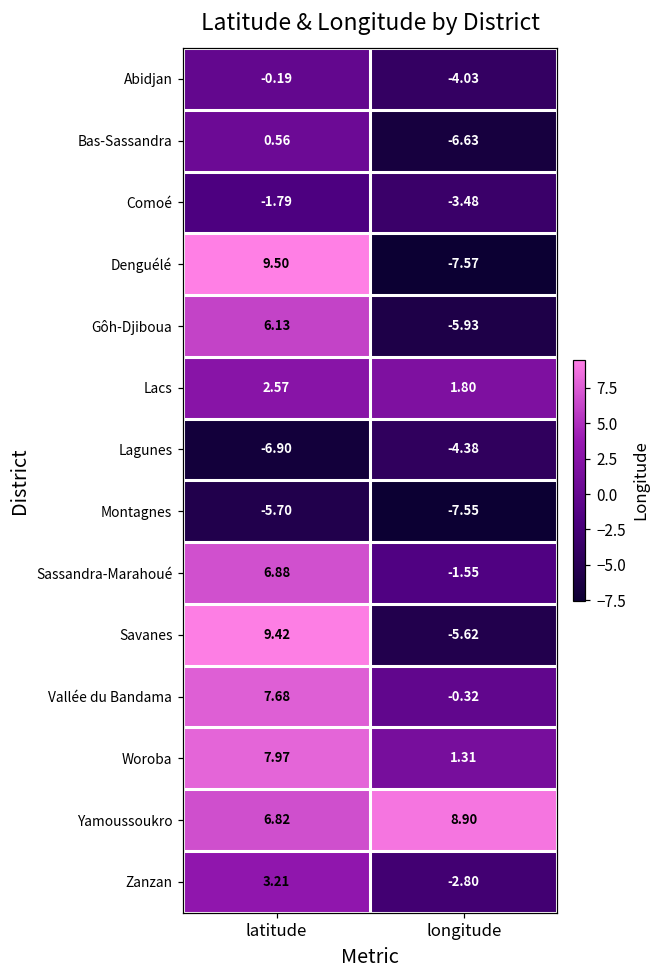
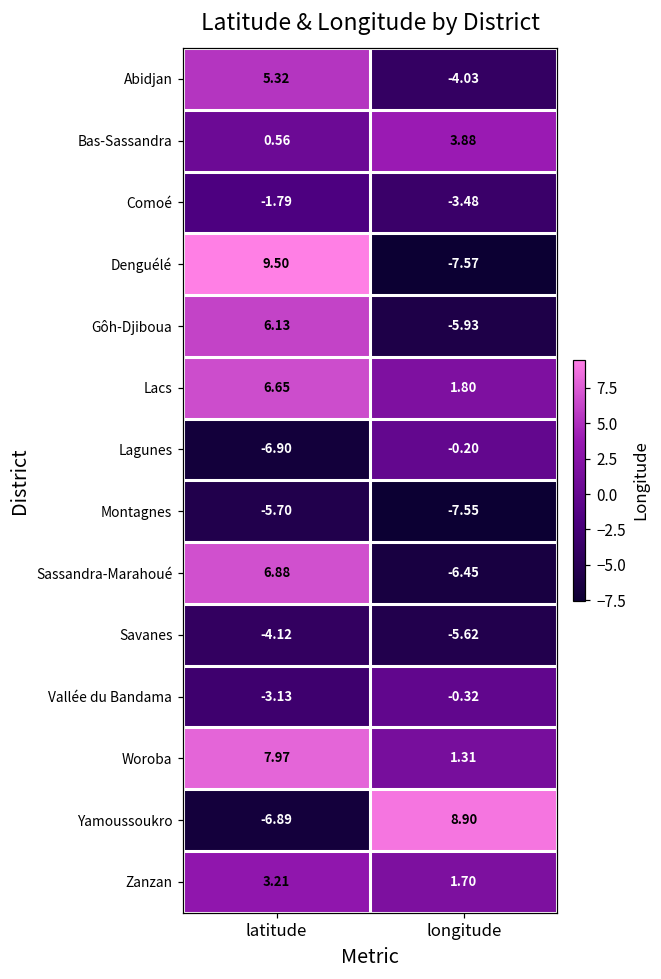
Abidjan, latitude: -0.19 -> 5.32
Bas-Sassandra, longitude: -6.63 -> 3.88
Lacs, latitude: 2.57 -> 6.65
Lagunes, longitude: -4.38 -> -0.20
Sassandra-Marahoué, longitude: -1.55 -> -6.45
Savanes, latitude: 9.42 -> -4.12
Vallée du Bandama, latitude: 7.68 -> -3.13
Yamoussoukro, latitude: 6.82 -> -6.89
Zanzan, longitude: -2.80 -> 1.70
